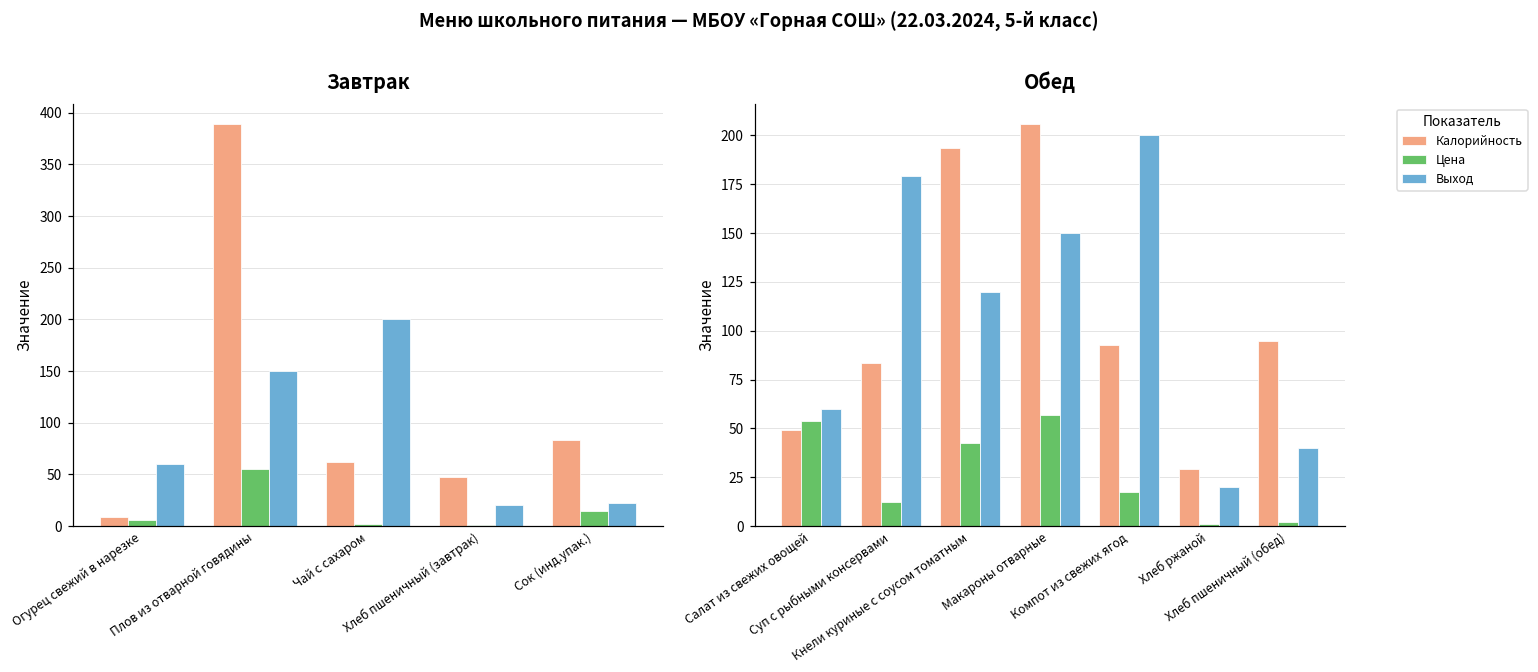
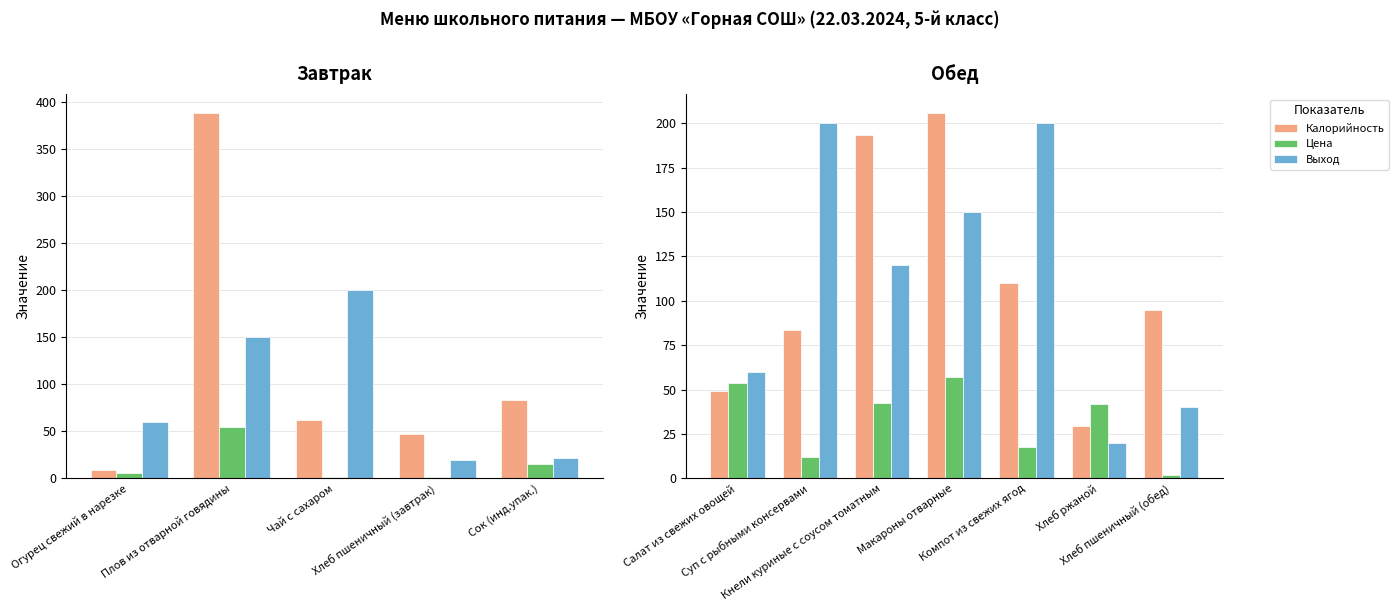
Обед, Выход, Суп с рыбными консервами: 179 -> 200
Обед, Калорийность, Компот из свежих ягод: 93 -> 110
Обед, Цена, Хлеб ржаной: 1 -> 42
